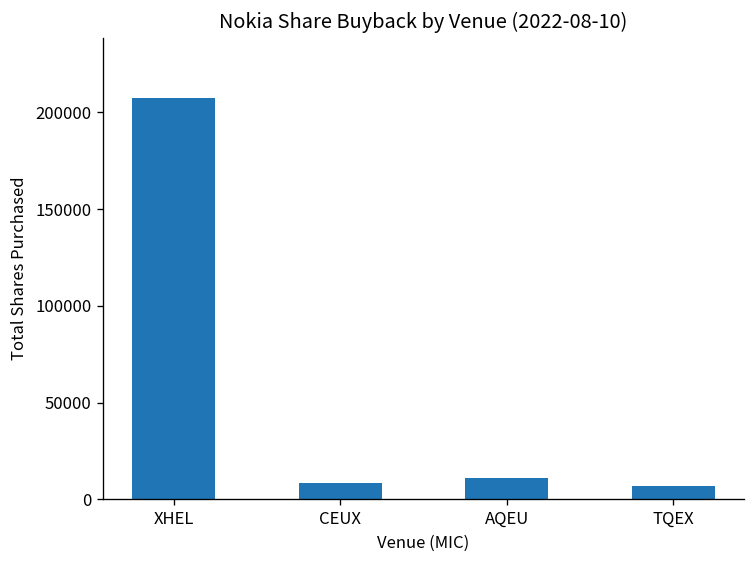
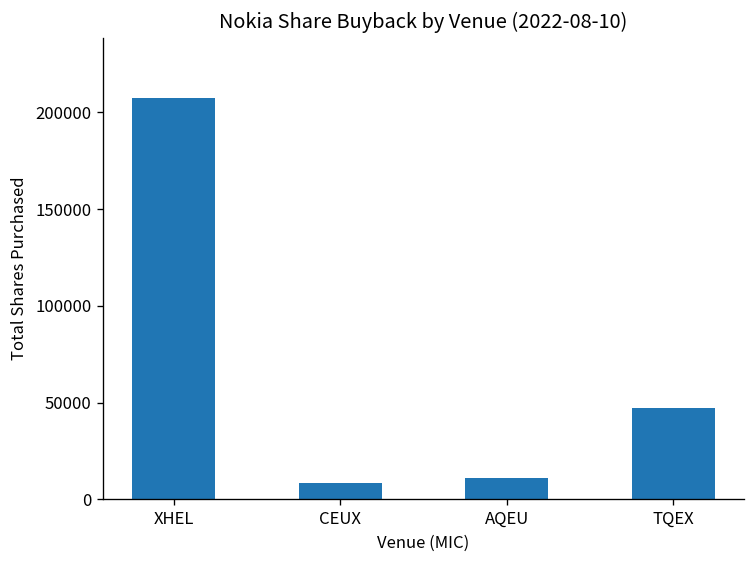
TQEX: 7000 -> 47000
